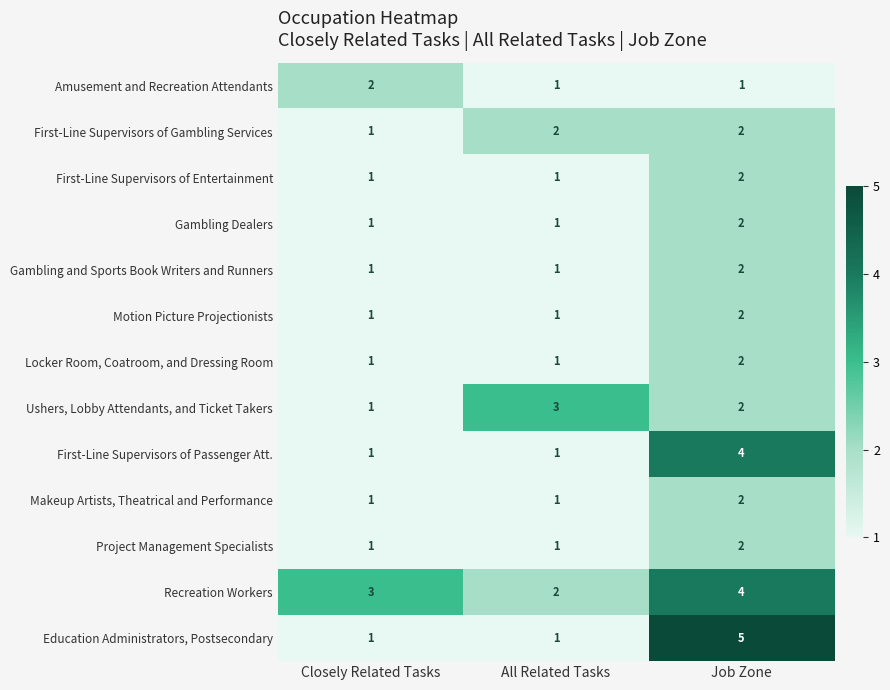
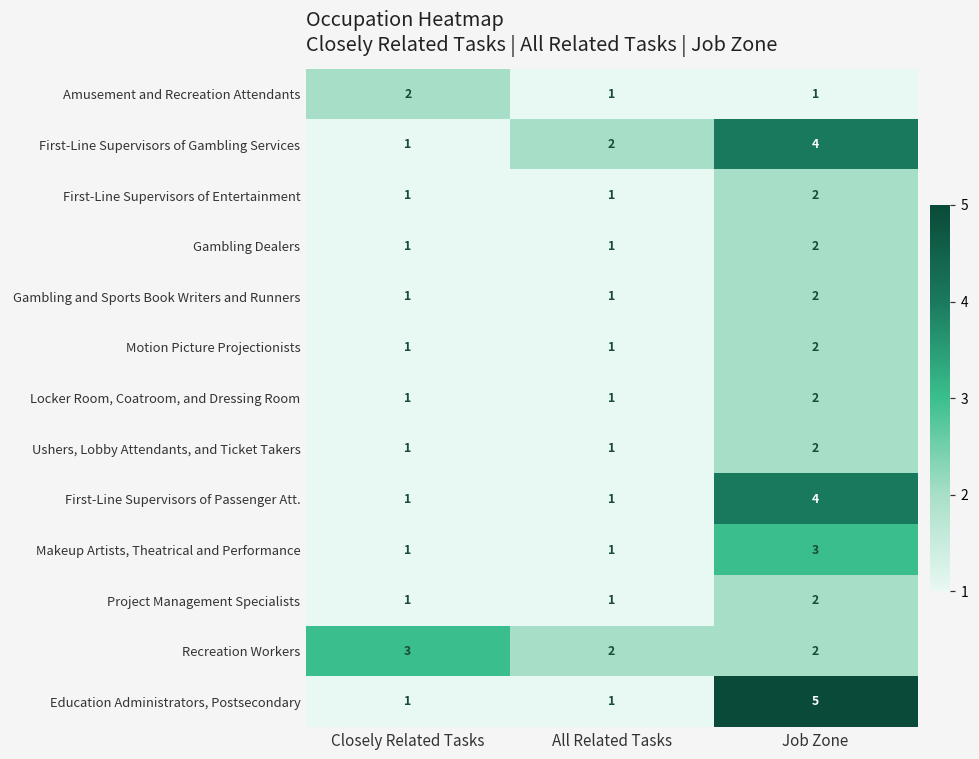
First-Line Supervisors of Gambling Services, Job Zone: 2 -> 4
Ushers, Lobby Attendants, and Ticket Takers, All Related Tasks: 3 -> 1
Makeup Artists, Theatrical and Performance, Job Zone: 2 -> 3
Recreation Workers, Job Zone: 4 -> 2
